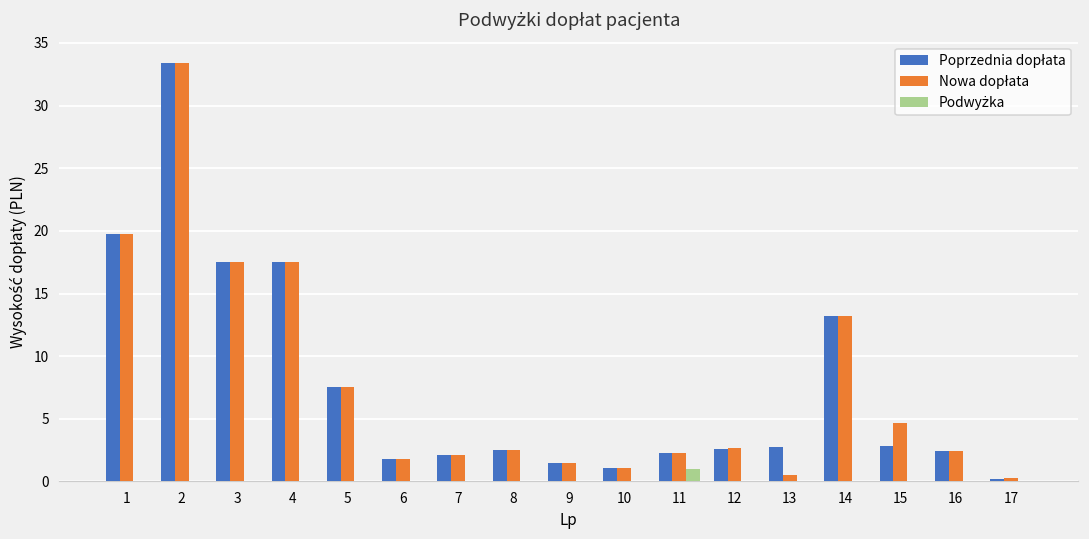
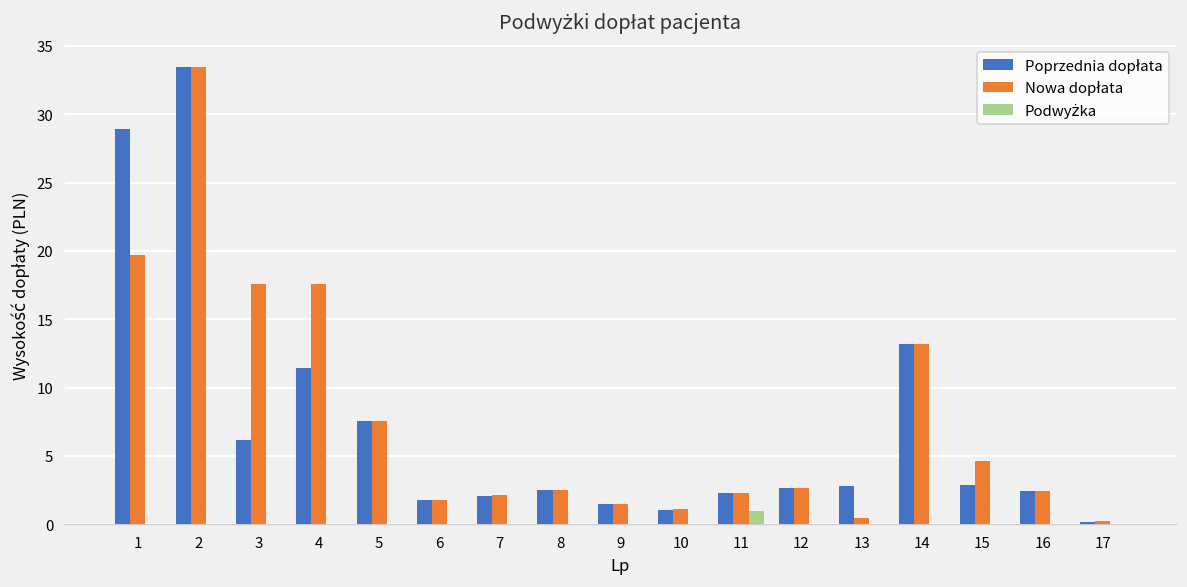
Poprzednia dopłata, 1: 19.7 -> 28.9
Poprzednia dopłata, 3: 17.5 -> 6.2
Poprzednia dopłata, 4: 17.5 -> 11.4
